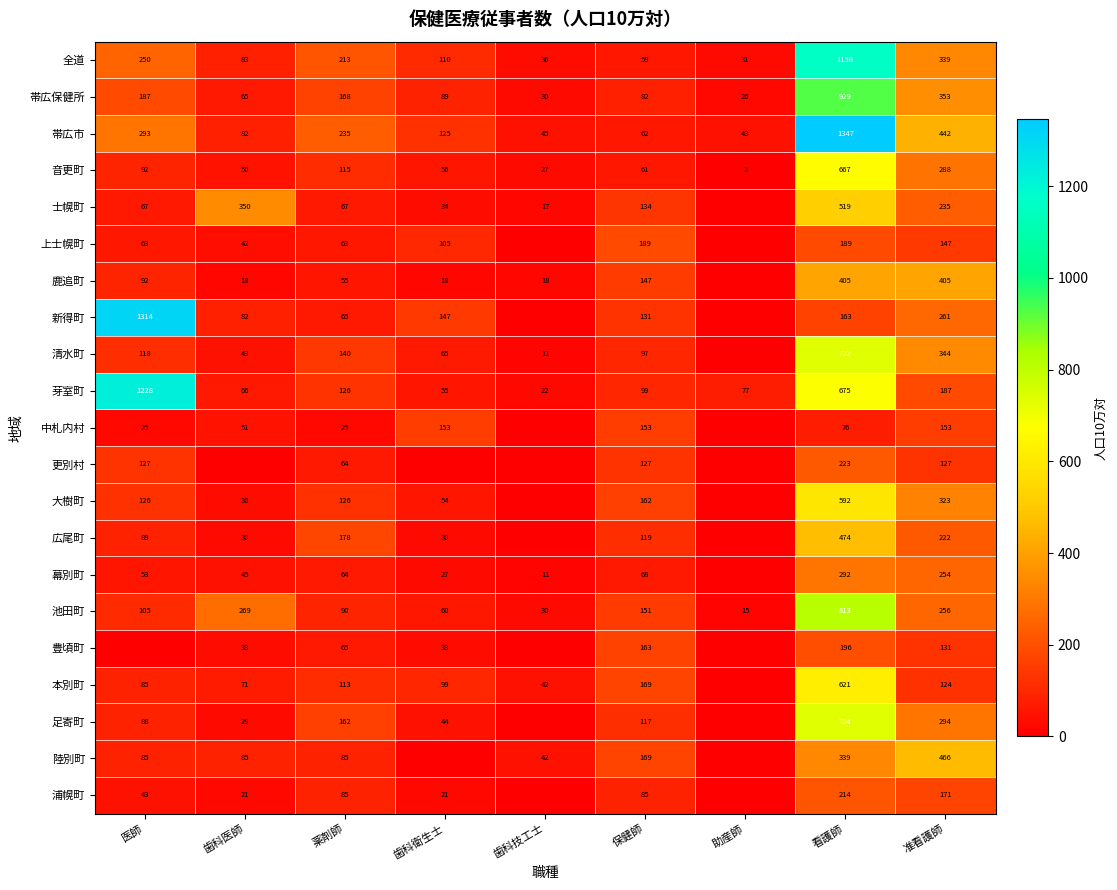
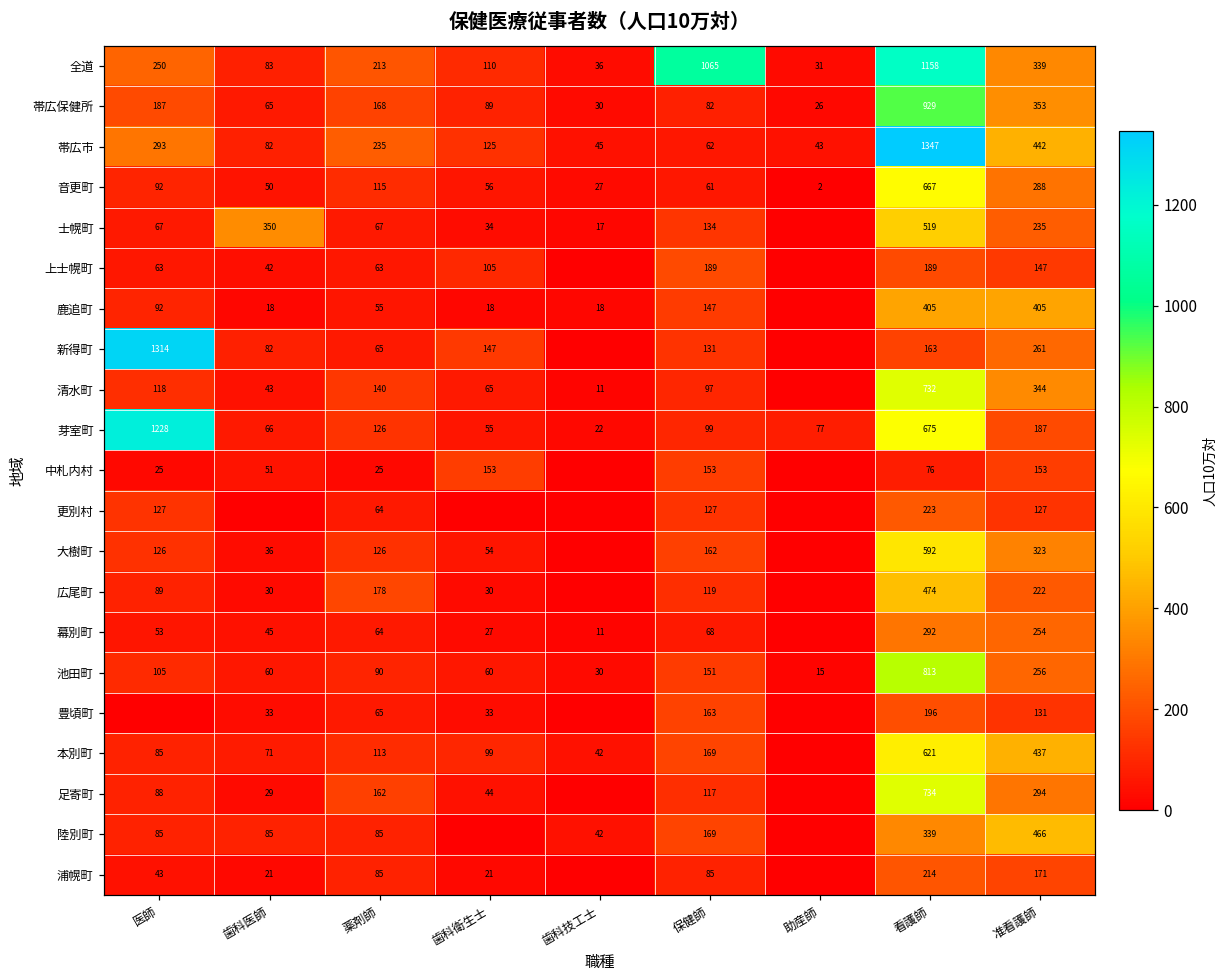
全道, 保健師: 59 -> 1065
池田町, 歯科医師: 269 -> 60
本別町, 准看護師: 124 -> 437
